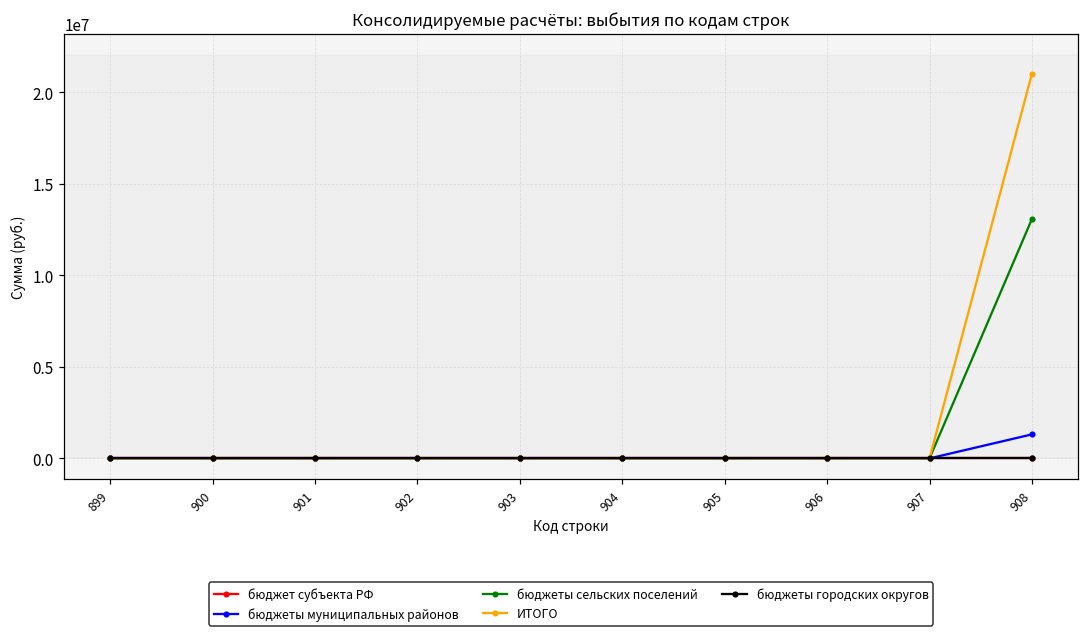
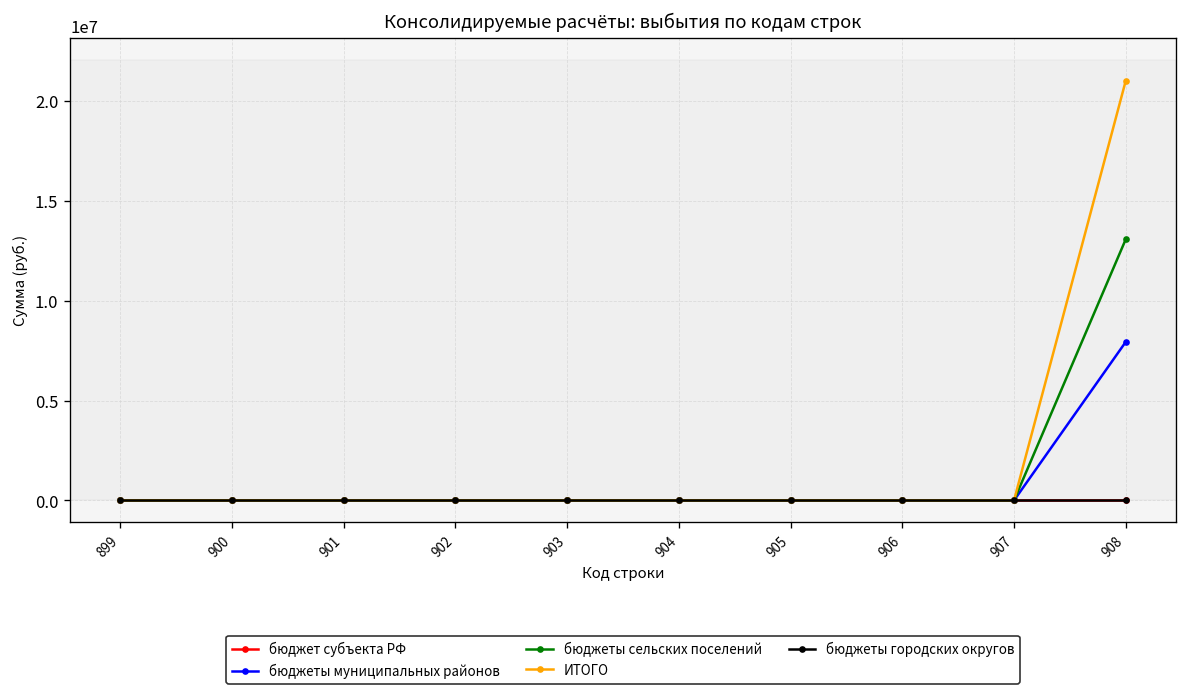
бюджеты муниципальных районов, 908: 1300000 -> 7900000
